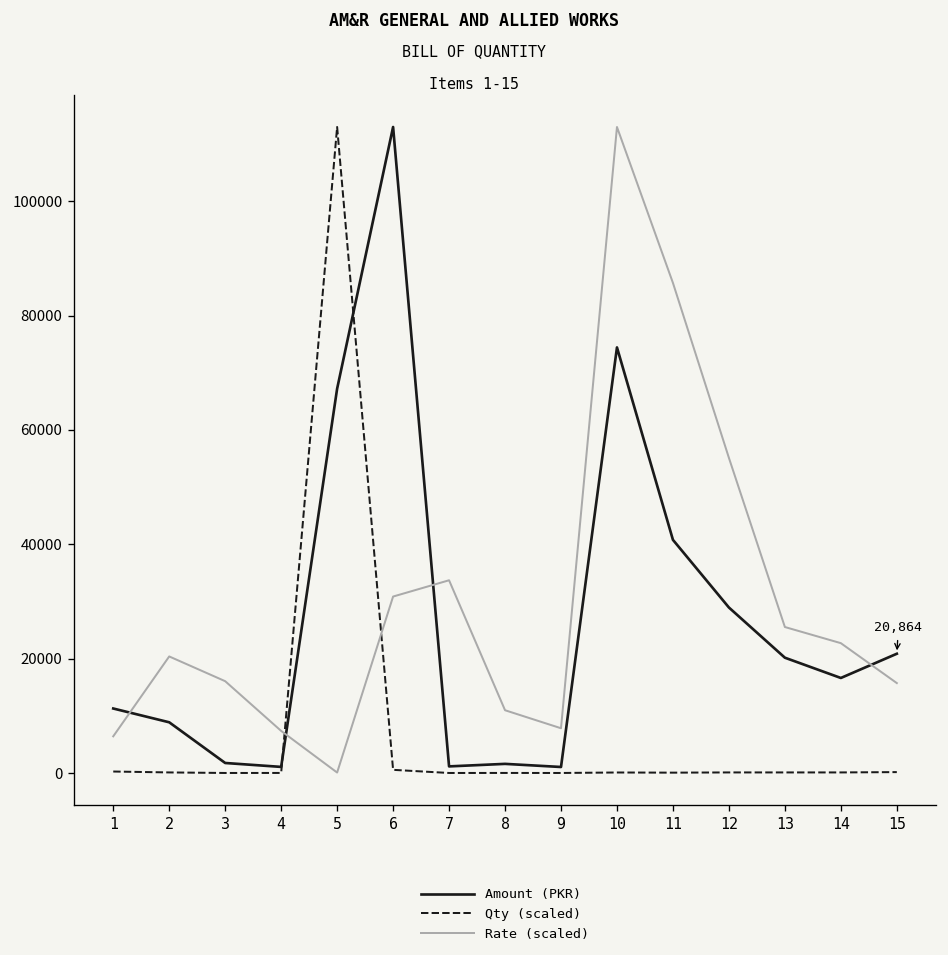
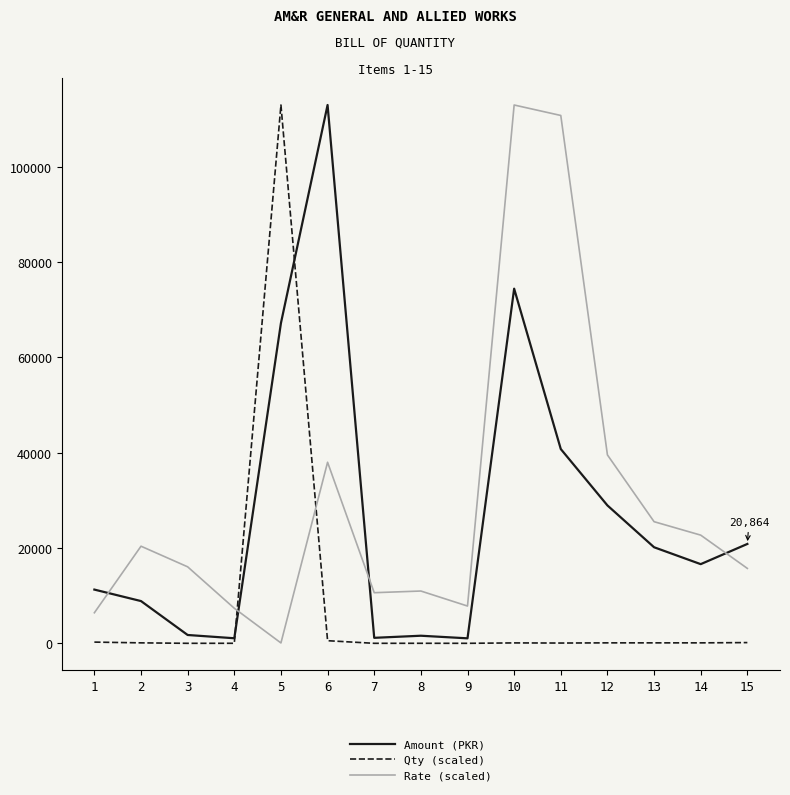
Rate (scaled), 6: 31000 -> 38000
Rate (scaled), 7: 34000 -> 11000
Rate (scaled), 11: 86000 -> 111000
Rate (scaled), 12: 55000 -> 40000
